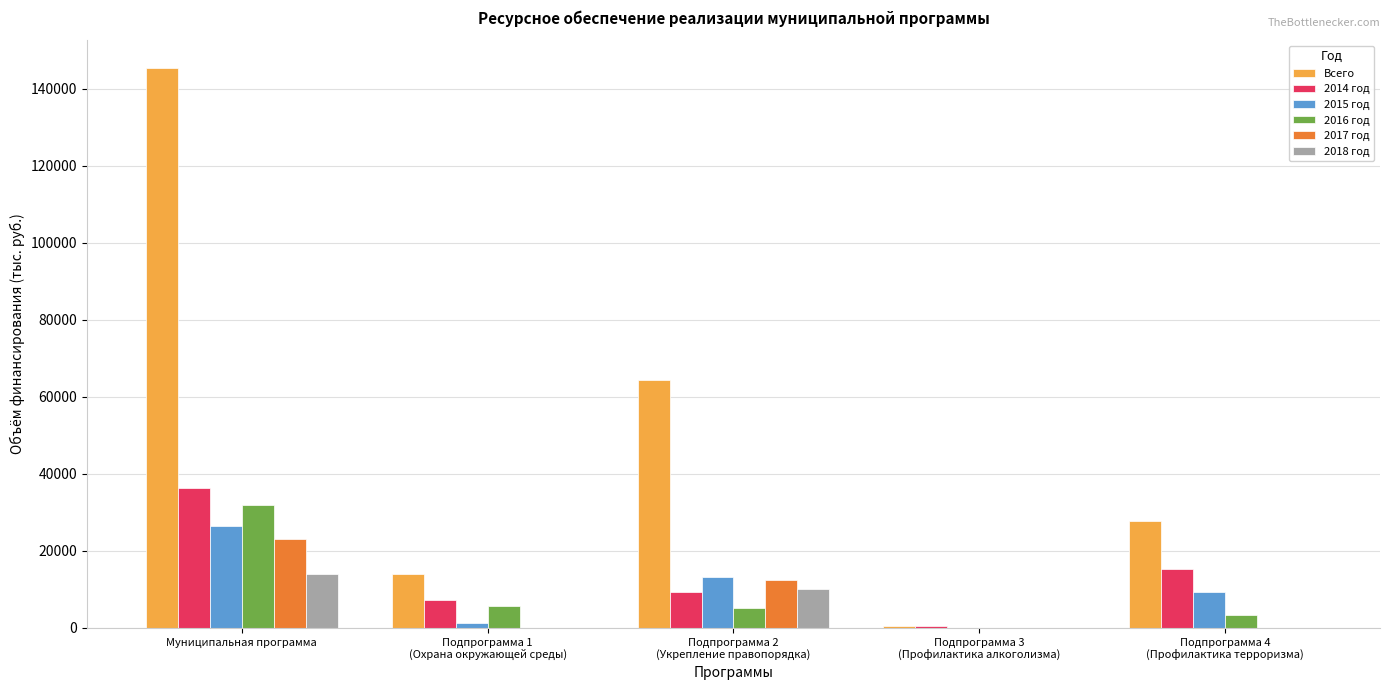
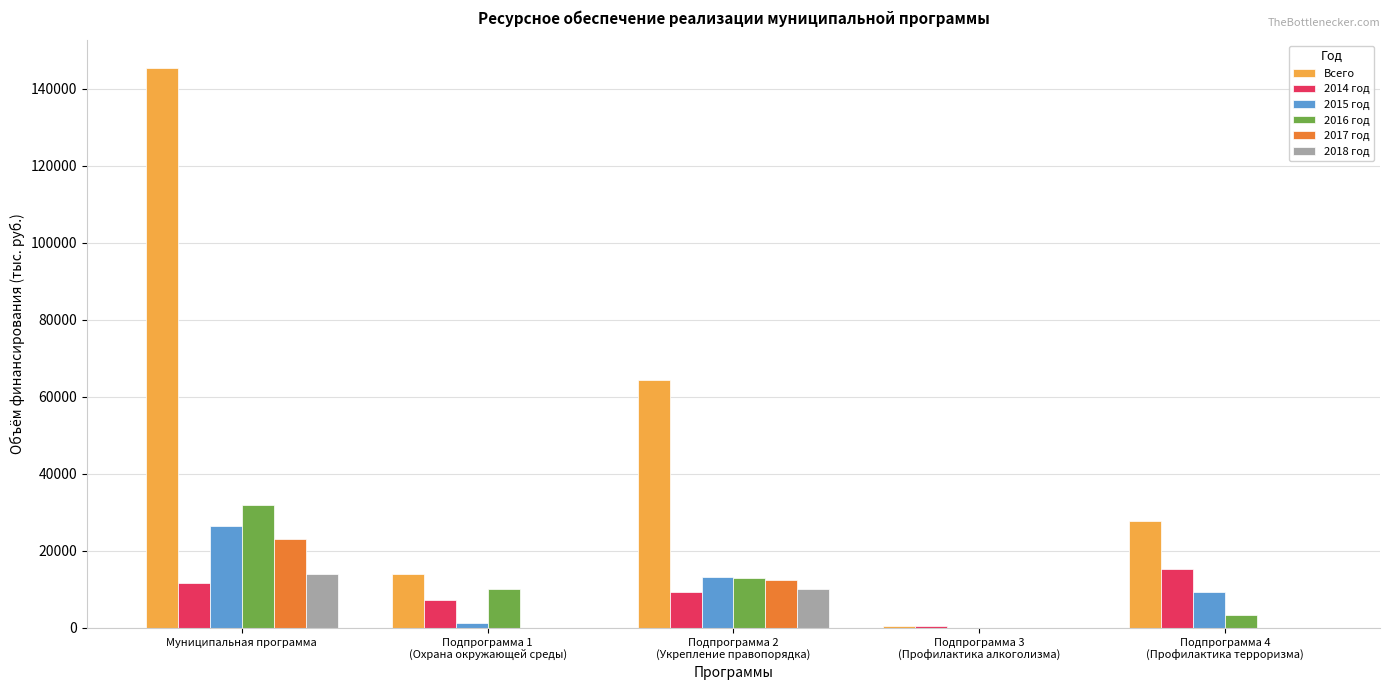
2014 год, Муниципальная программа: 36000 -> 12000
2016 год, Подпрограмма 1 (Охрана окружающей среды): 6000 -> 10000
2016 год, Подпрограмма 2 (Укрепление правопорядка): 5000 -> 13000
